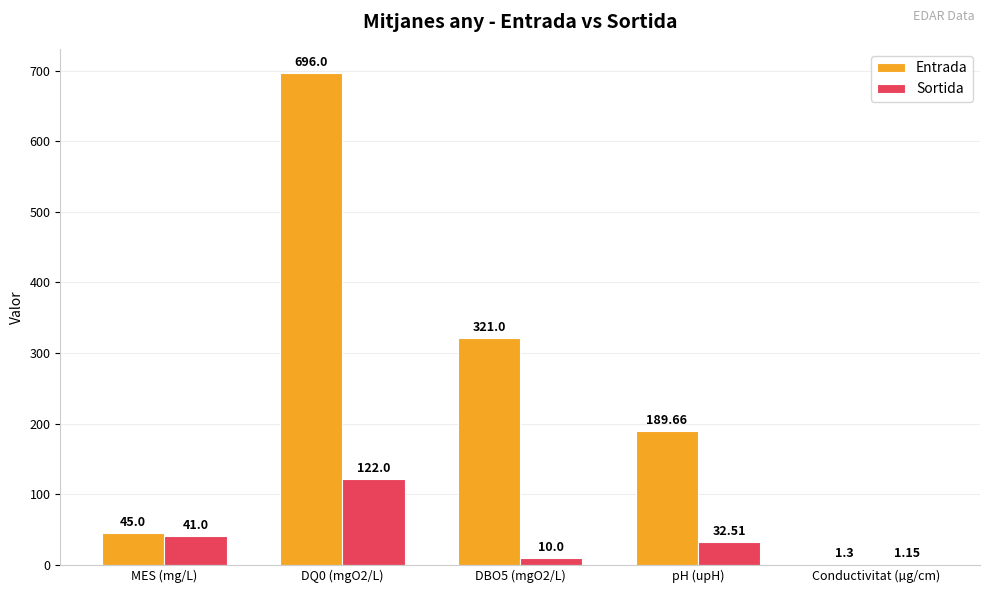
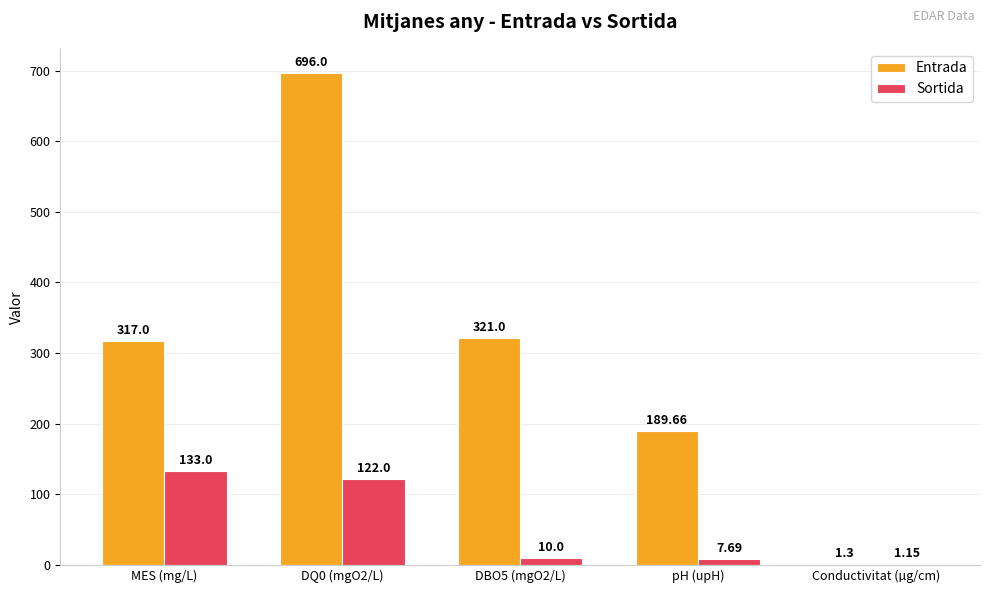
Entrada, MES (mg/L): 45.0 -> 317.0
Sortida, MES (mg/L): 41.0 -> 133.0
Sortida, pH (upH): 32.51 -> 7.69
